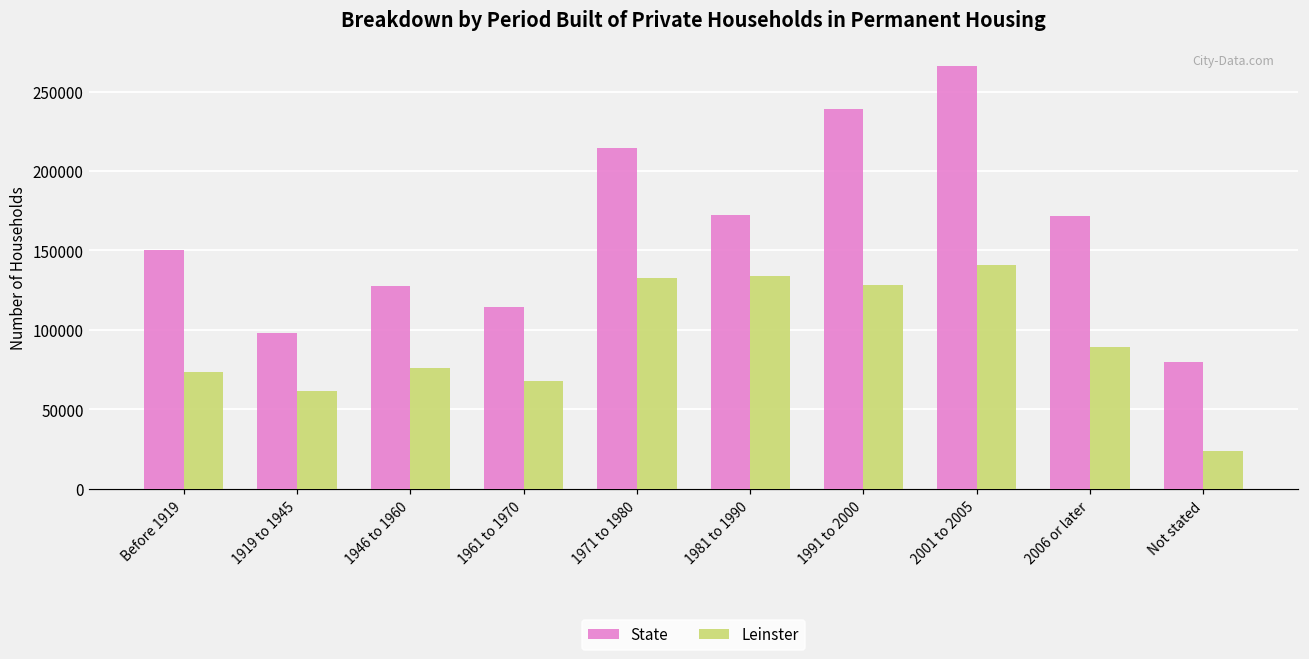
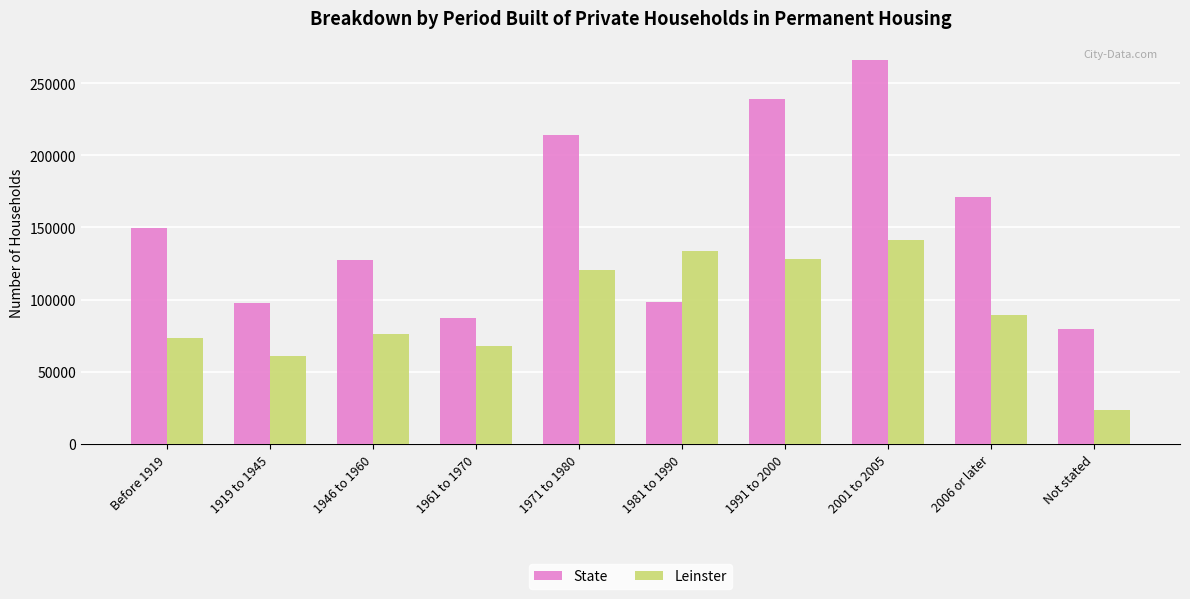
State, 1961 to 1970: 115000 -> 88000
Leinster, 1971 to 1980: 132000 -> 121000
State, 1981 to 1990: 172000 -> 99000
